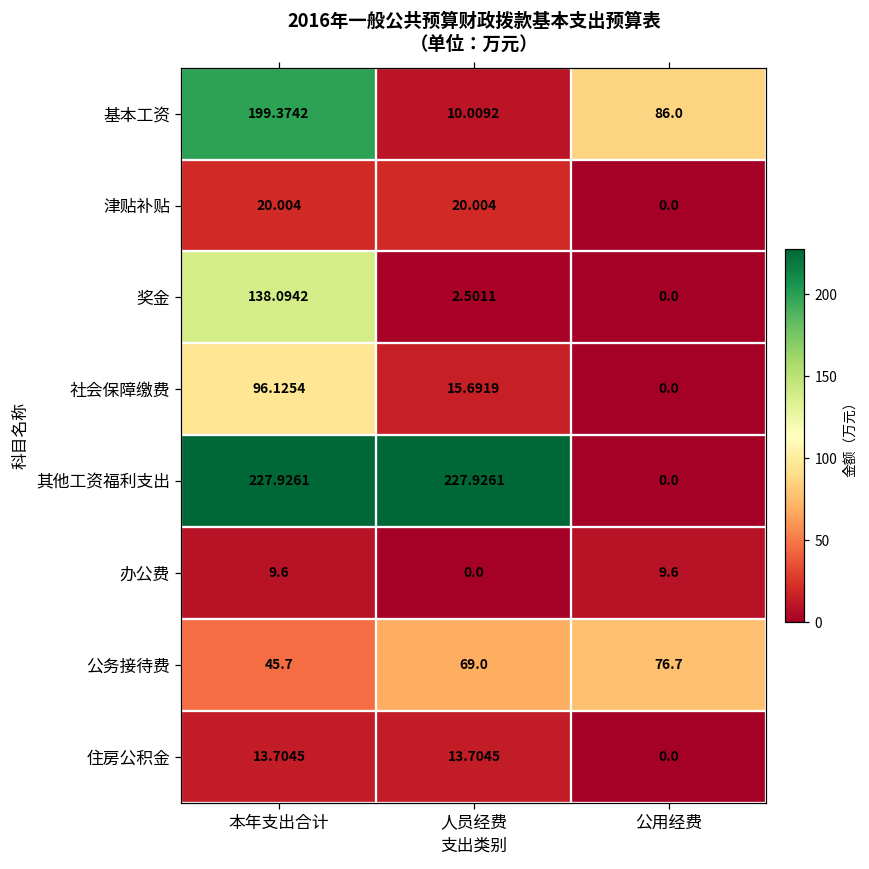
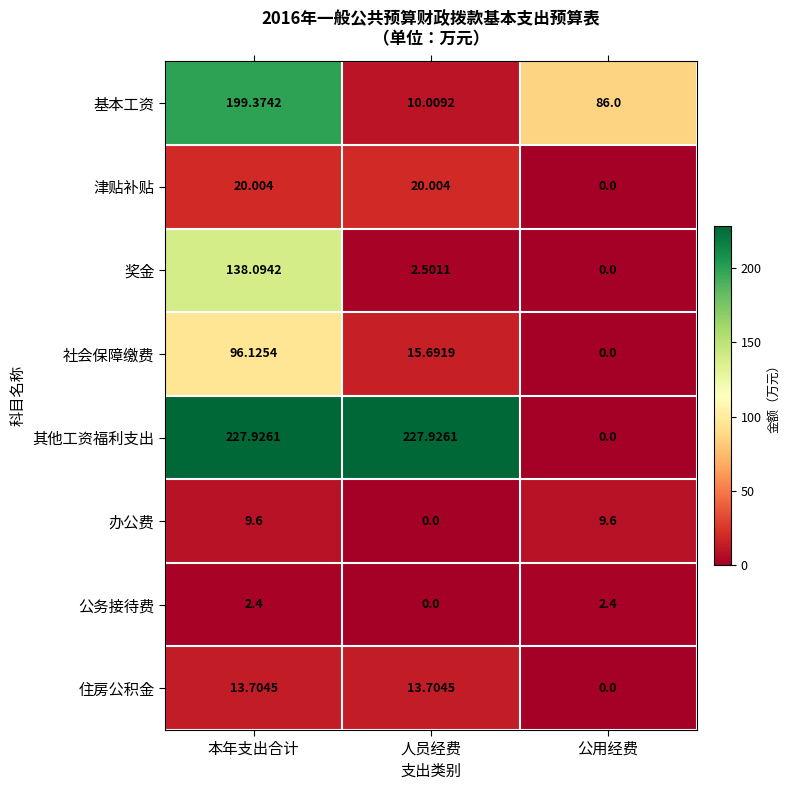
公务接待费, 本年支出合计: 45.7 -> 2.4
公务接待费, 人员经费: 69.0 -> 0.0
公务接待费, 公用经费: 76.7 -> 2.4
